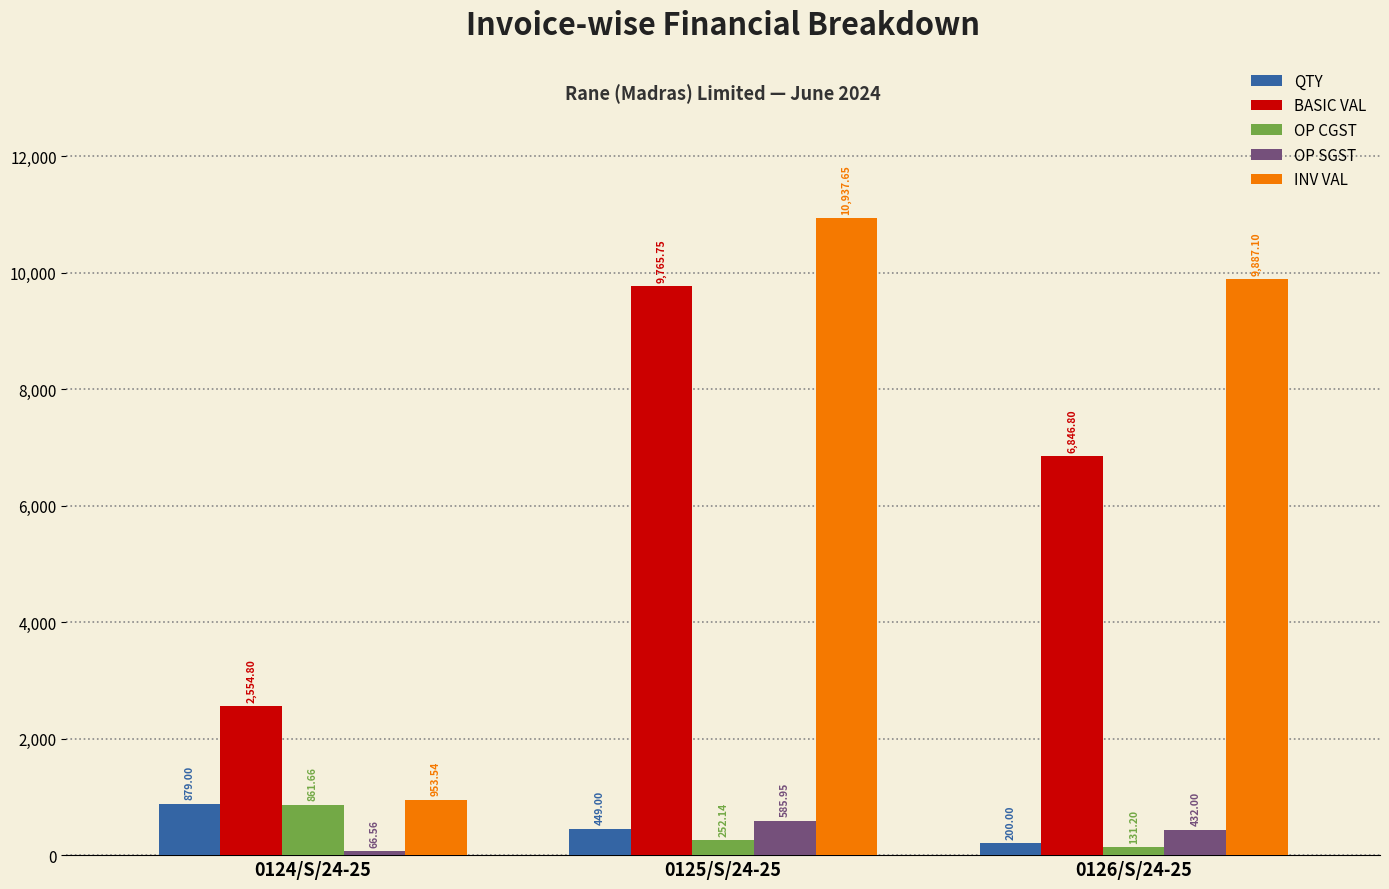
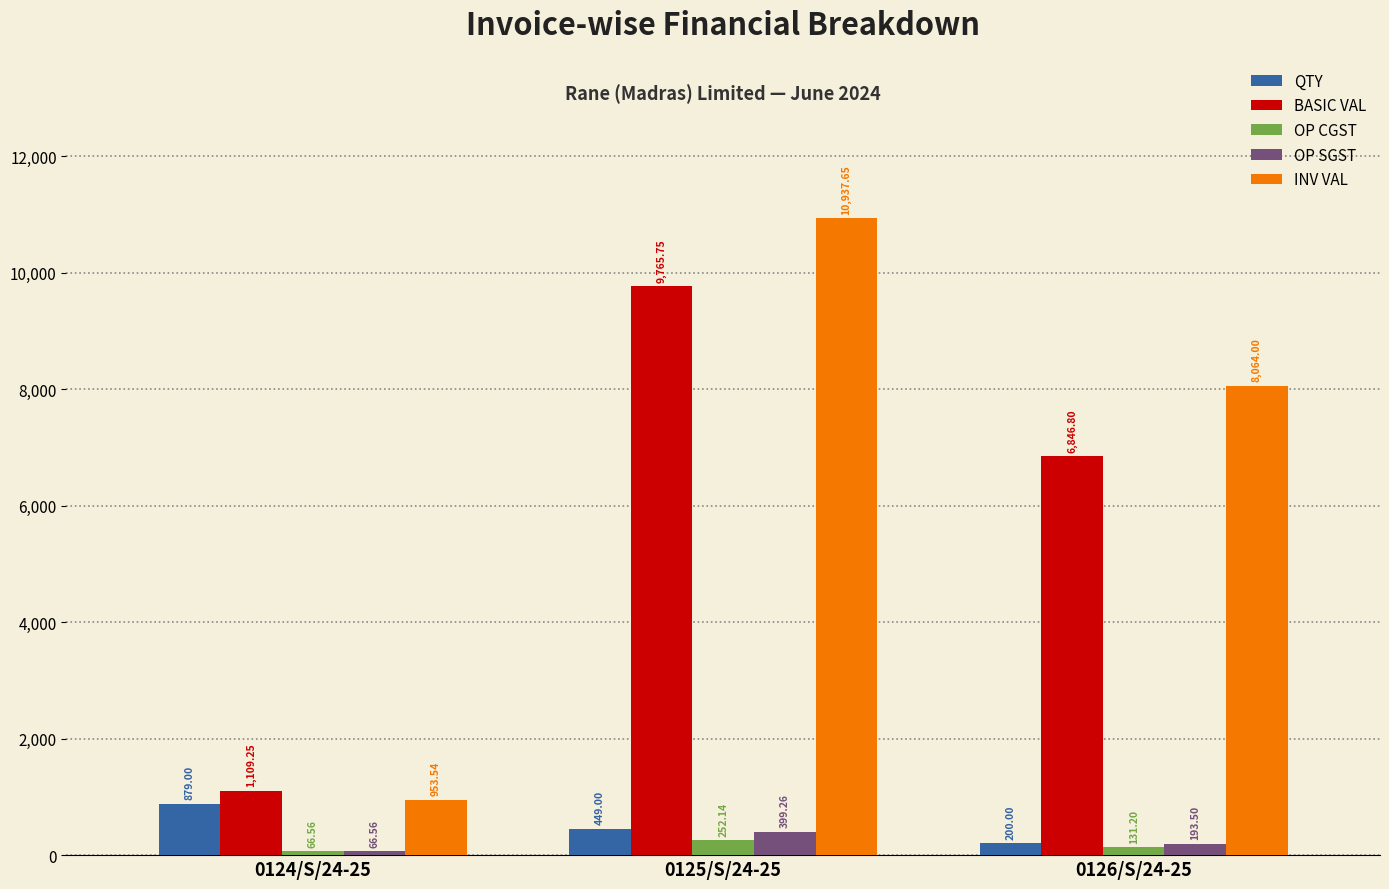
BASIC VAL, 0124/S/24-25: 2,554.80 -> 1,109.25
OP CGST, 0124/S/24-25: 861.66 -> 66.56
OP SGST, 0125/S/24-25: 585.95 -> 399.26
OP SGST, 0126/S/24-25: 432.00 -> 193.50
INV VAL, 0126/S/24-25: 9,887.10 -> 8,064.00
